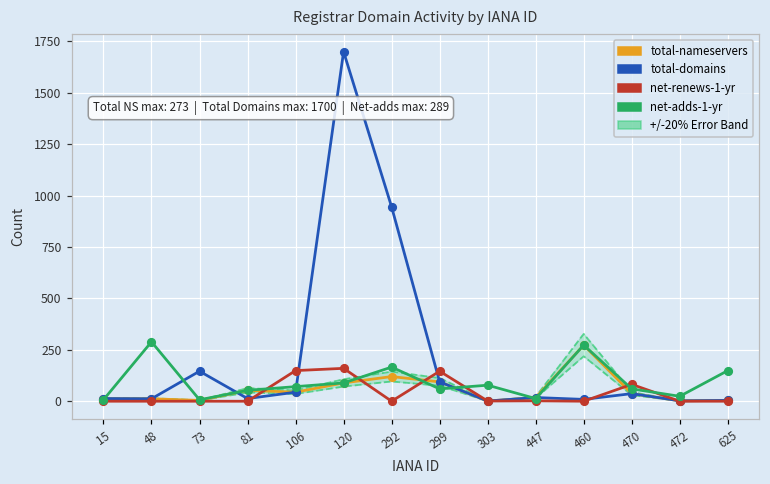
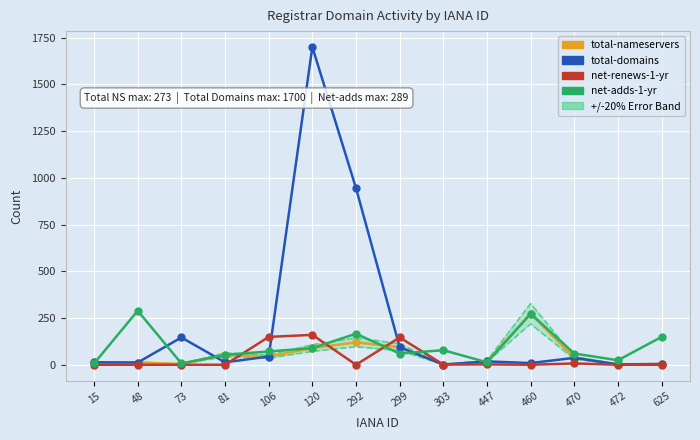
net-renews-1-yr, 470: 80 -> 10
